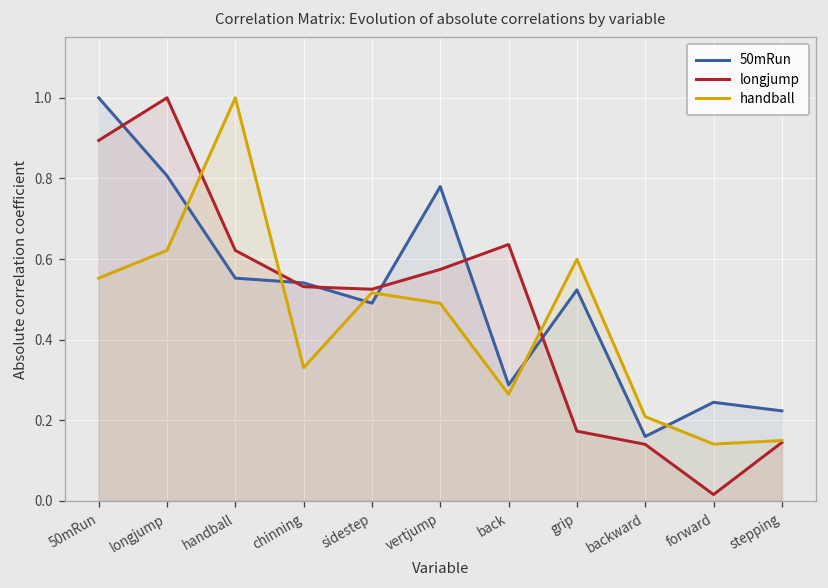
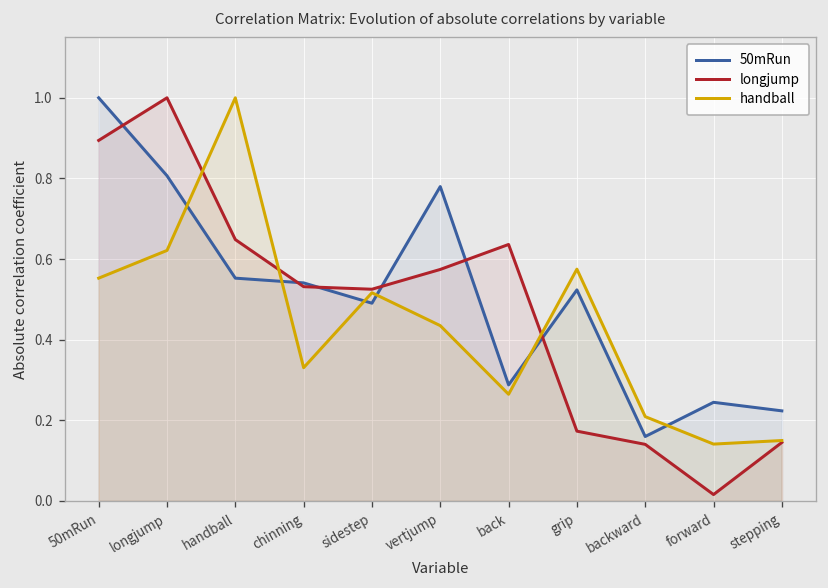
longjump, handball: 0.62 -> 0.65
handball, vertjump: 0.49 -> 0.43
handball, grip: 0.60 -> 0.57
